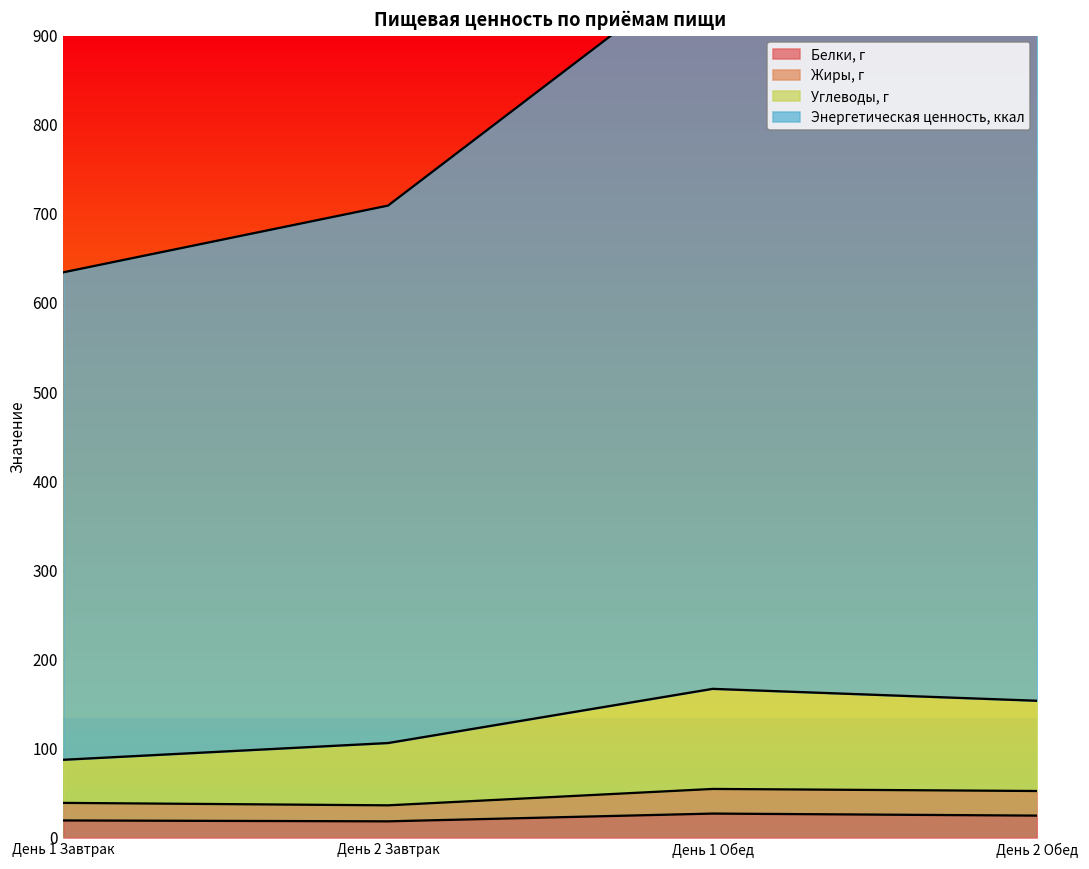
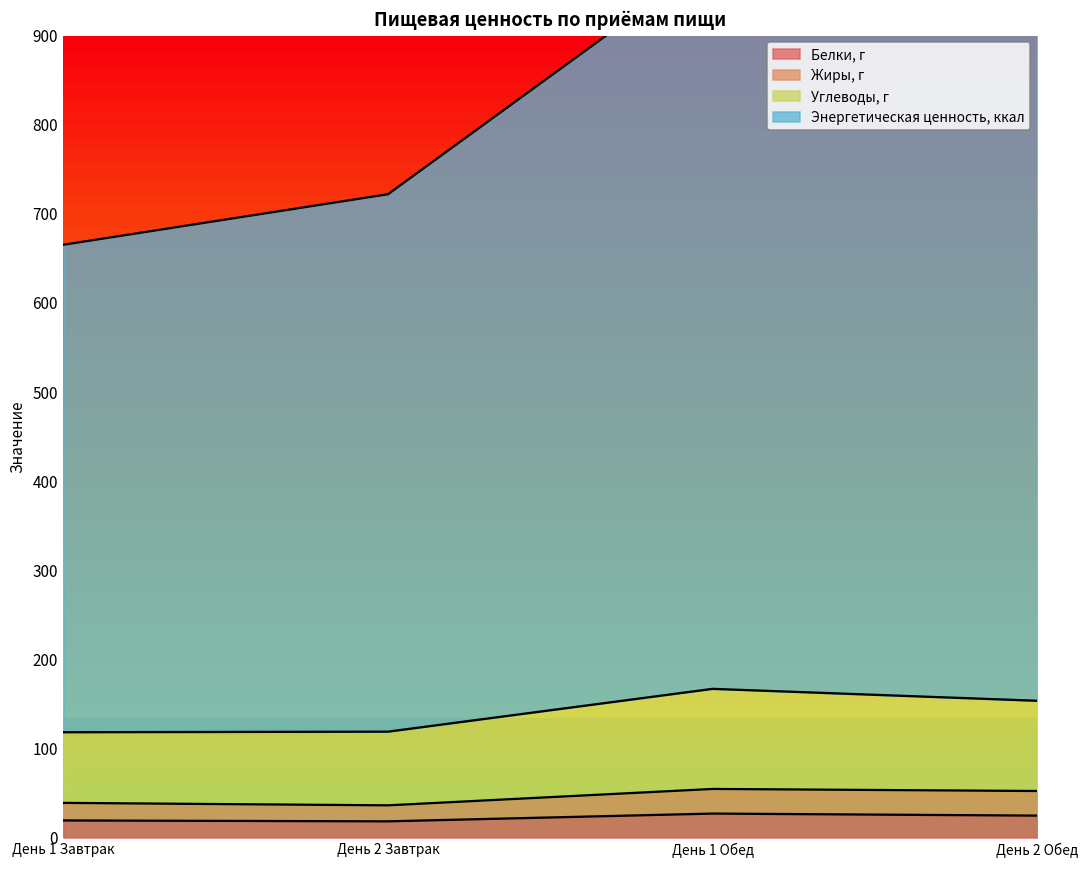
Углеводы, г, День 1 Завтрак: 50 -> 80
Углеводы, г, День 2 Завтрак: 70 -> 80
